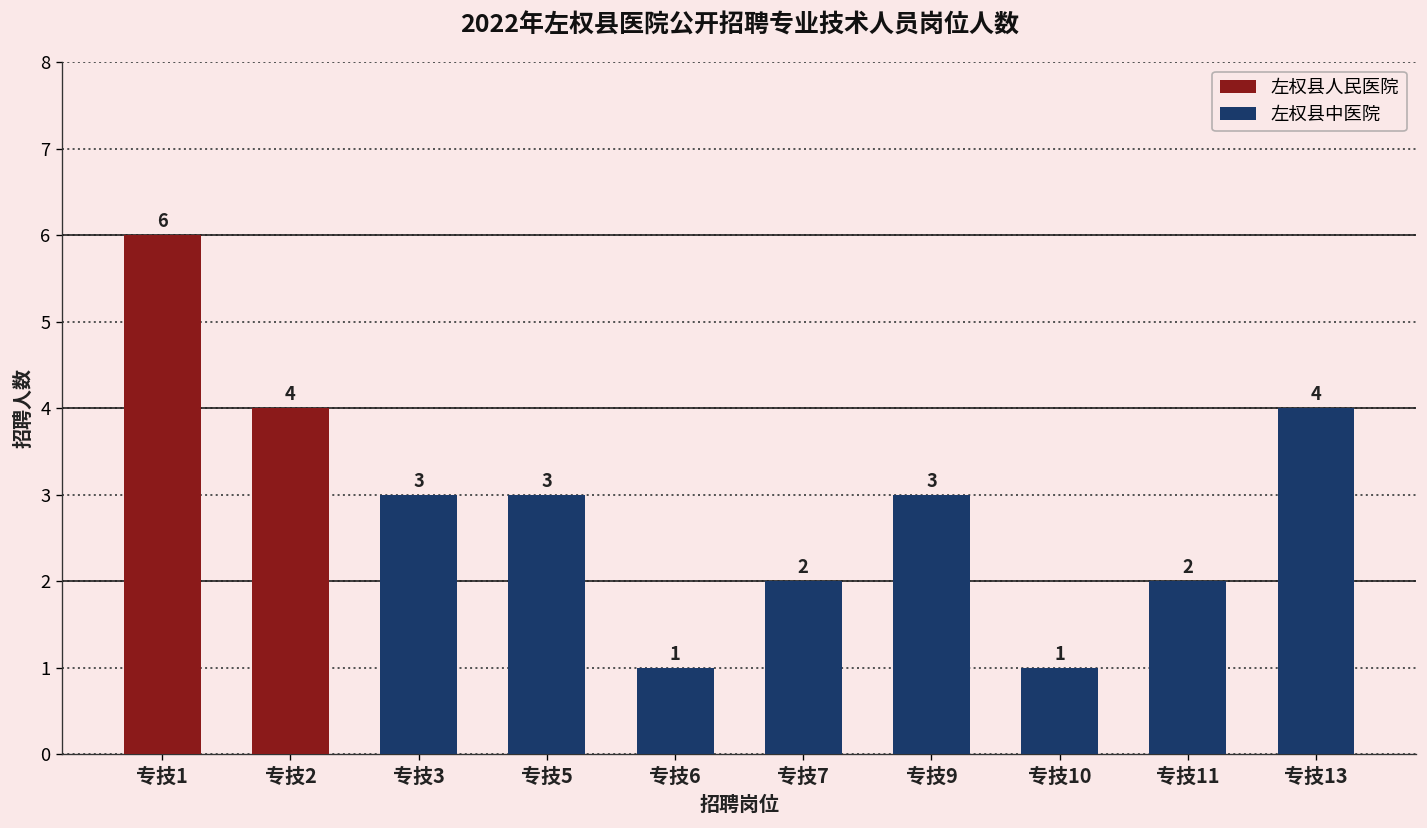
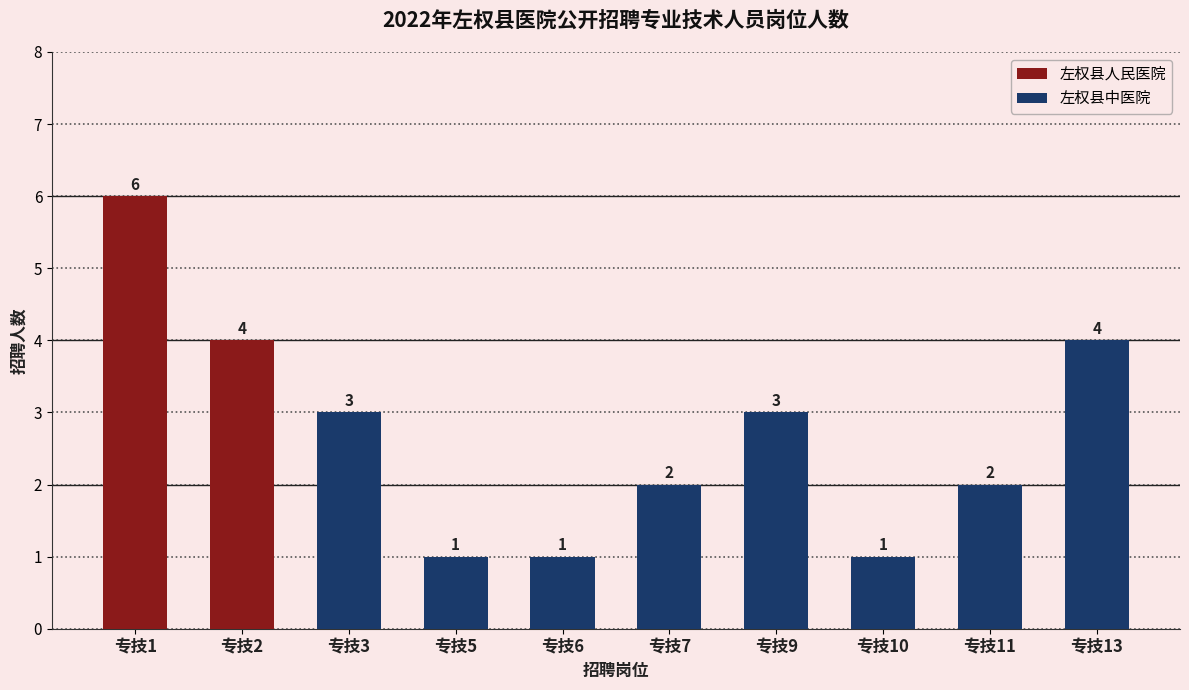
专技5: 3 -> 1
